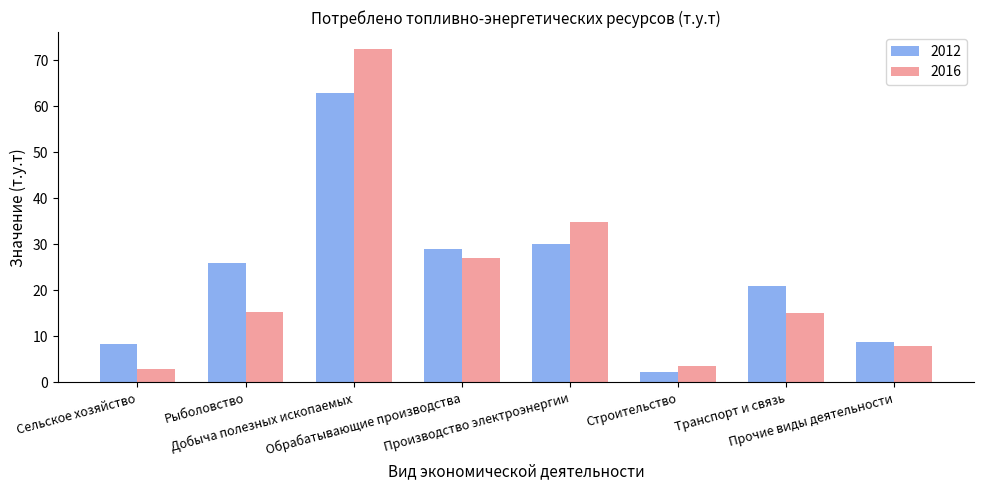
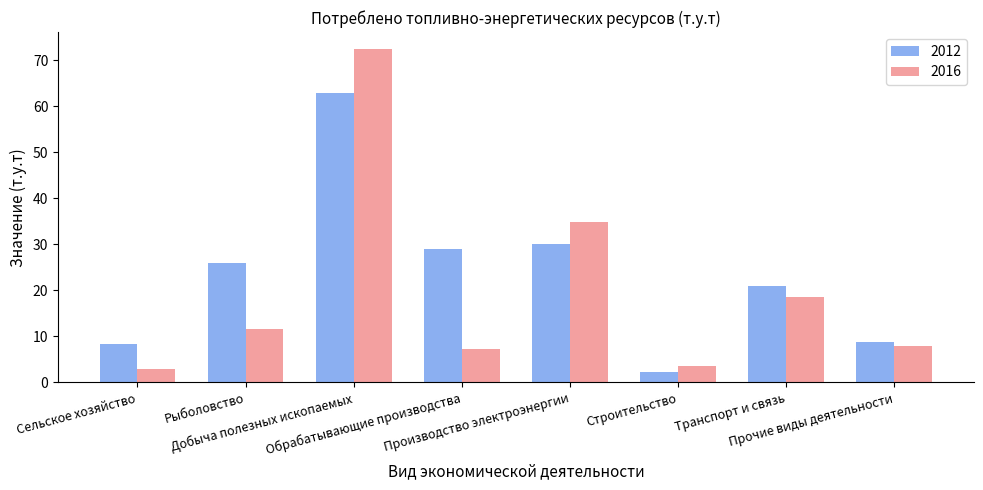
2016, Рыболовство: 15 -> 12
2016, Обрабатывающие производства: 27 -> 7
2016, Транспорт и связь: 15 -> 19
